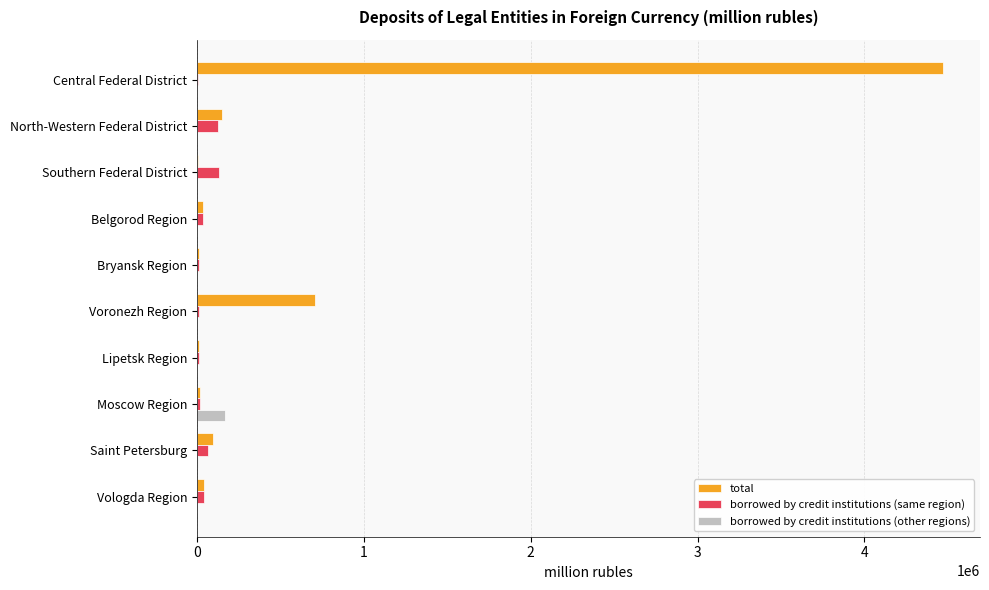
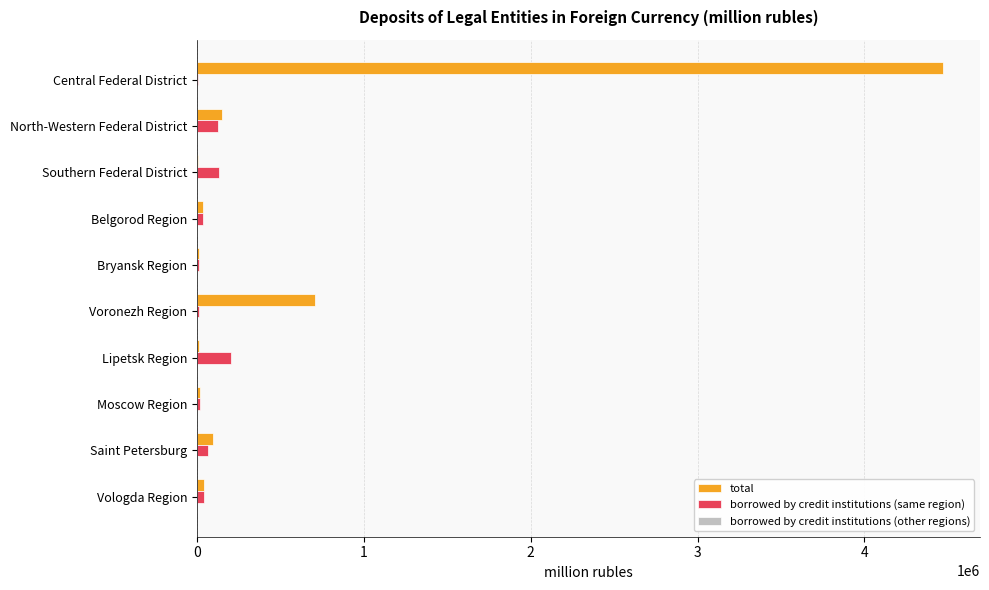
borrowed by credit institutions (same region), Lipetsk Region: 10000 -> 200000
borrowed by credit institutions (other regions), Moscow Region: 170000 -> 0
